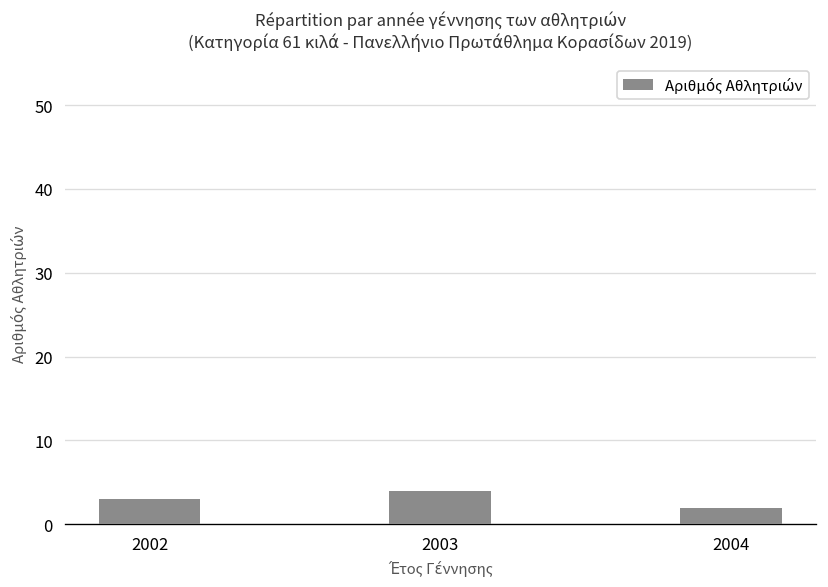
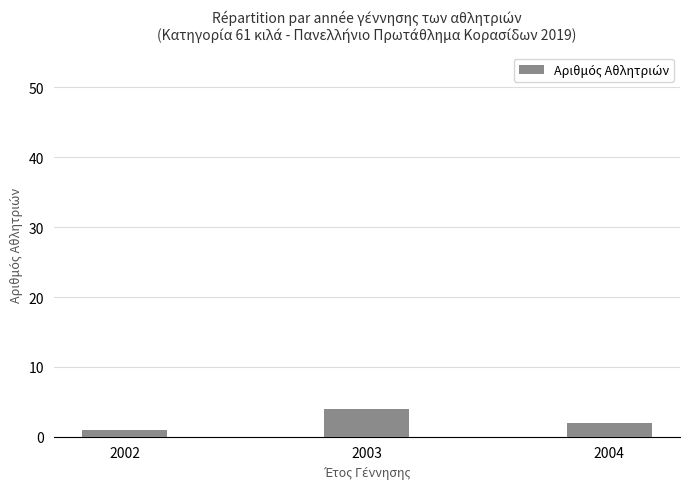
2002: 3 -> 1
